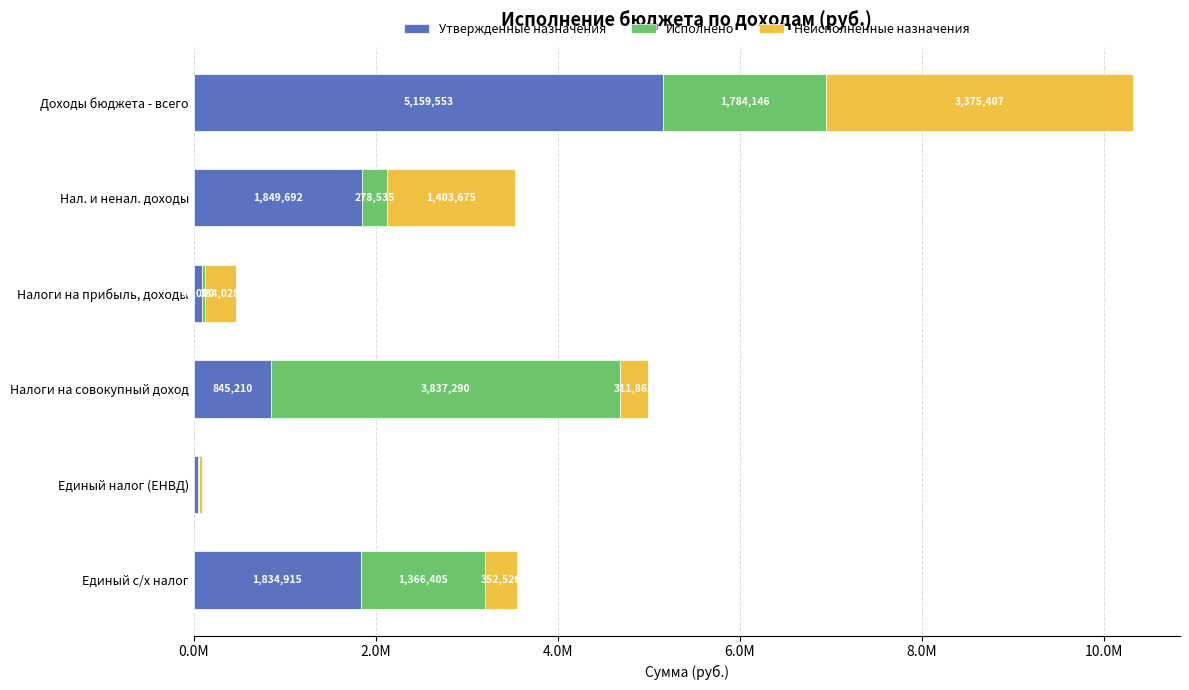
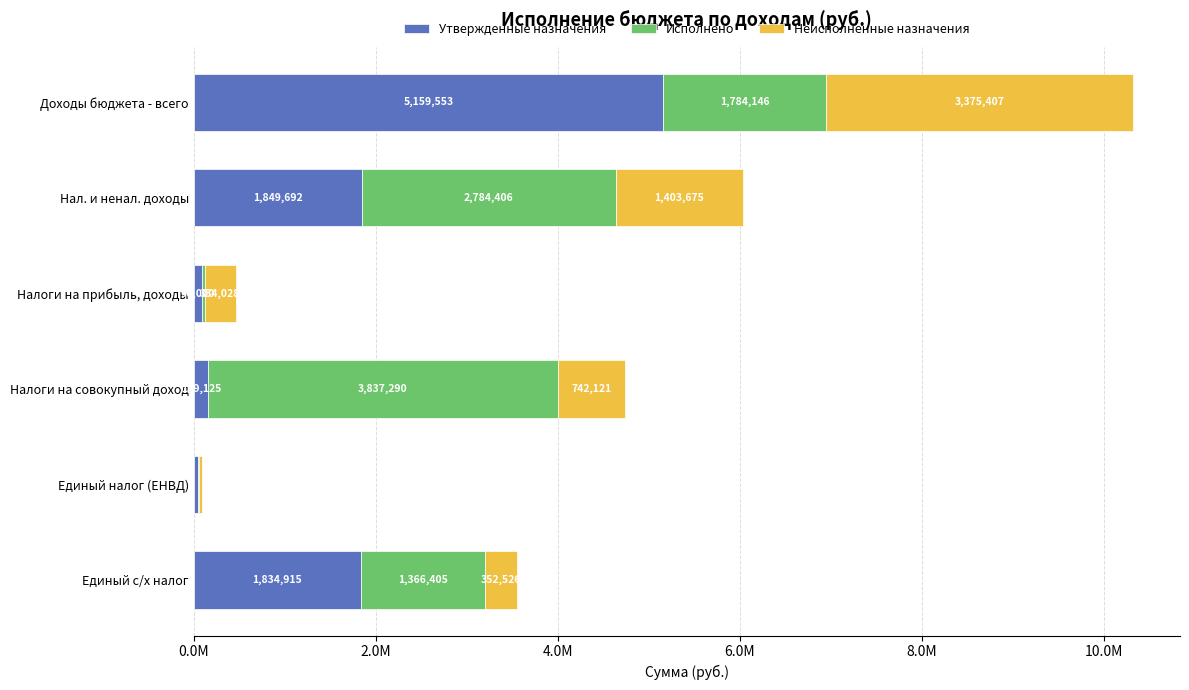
Исполнено, Нал. и ненал. доходы: 278,535 -> 2,784,406
Утвержденные назначения, Налоги на совокупный доход: 845,210 -> 159,125
Неисполненные назначения, Налоги на совокупный доход: 311,865 -> 742,121
